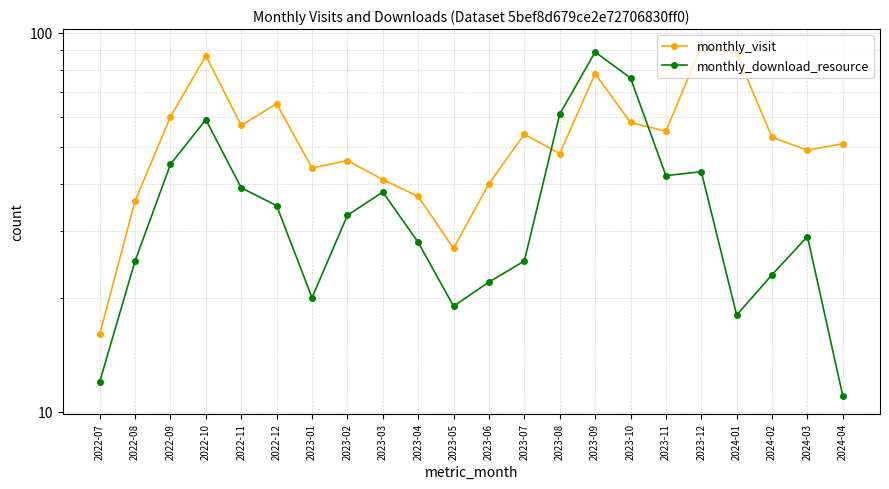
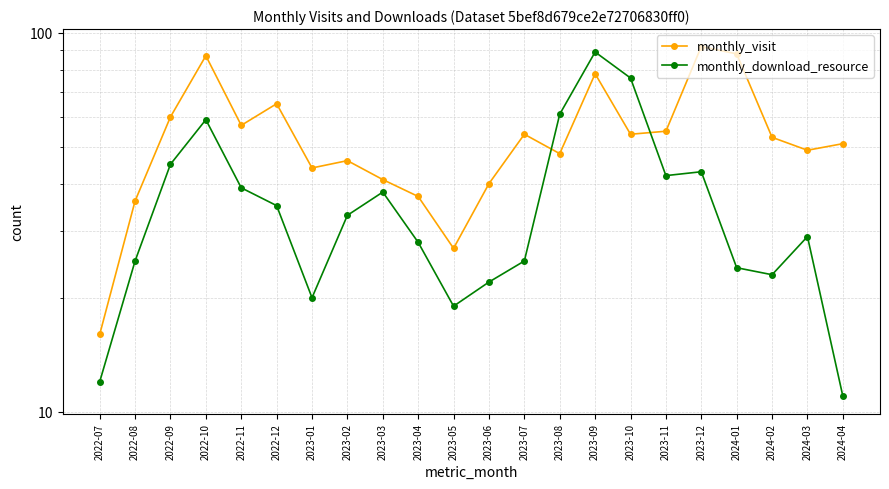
monthly_visit, 2023-10: 58 -> 54
monthly_download_resource, 2024-01: 18 -> 24
